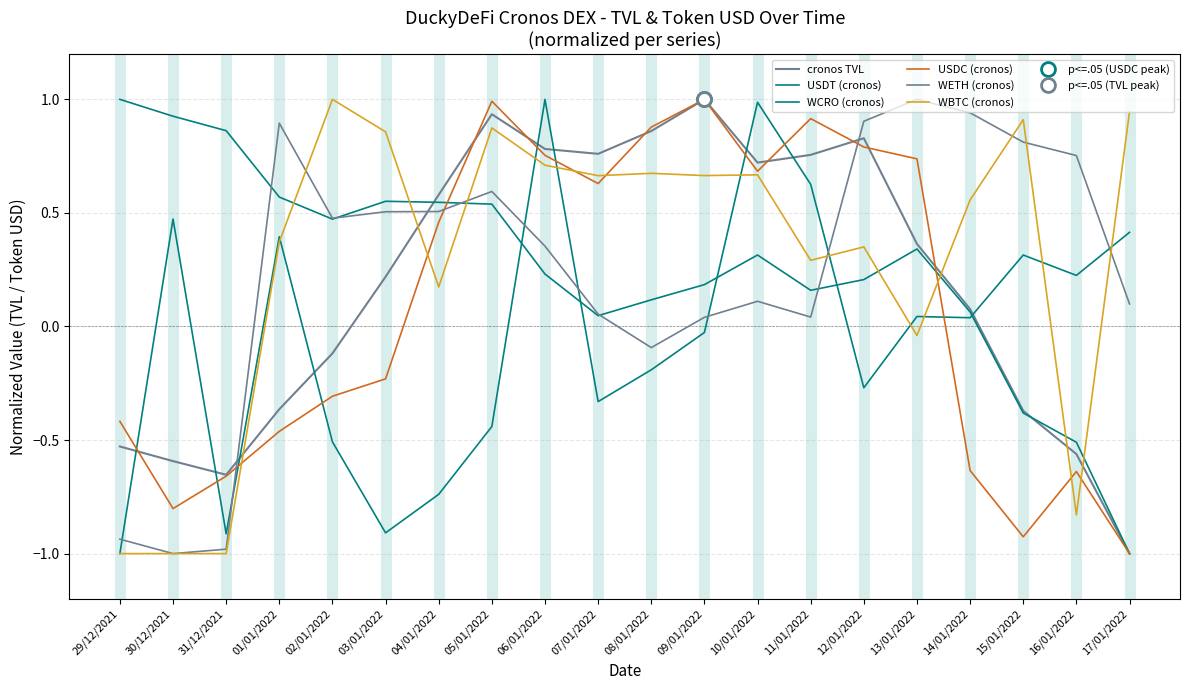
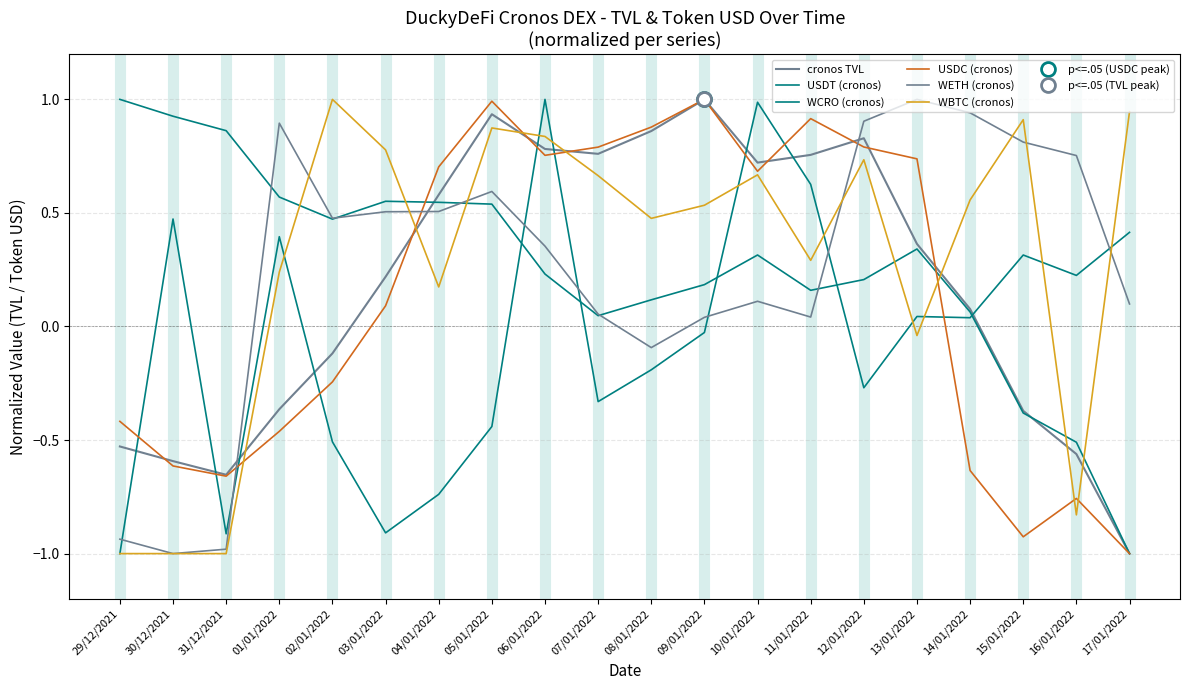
USDC (cronos), 30/12/2021: -0.80 -> -0.61
WBTC (cronos), 01/01/2022: 0.37 -> 0.24
USDC (cronos), 02/01/2022: -0.31 -> -0.24
USDC (cronos), 03/01/2022: -0.23 -> 0.09
WBTC (cronos), 03/01/2022: 0.86 -> 0.78
USDC (cronos), 04/01/2022: 0.46 -> 0.70
WBTC (cronos), 06/01/2022: 0.71 -> 0.84
USDC (cronos), 07/01/2022: 0.63 -> 0.79
WBTC (cronos), 08/01/2022: 0.67 -> 0.48
WBTC (cronos), 09/01/2022: 0.66 -> 0.53
WBTC (cronos), 12/01/2022: 0.35 -> 0.73
USDC (cronos), 16/01/2022: -0.64 -> -0.76
